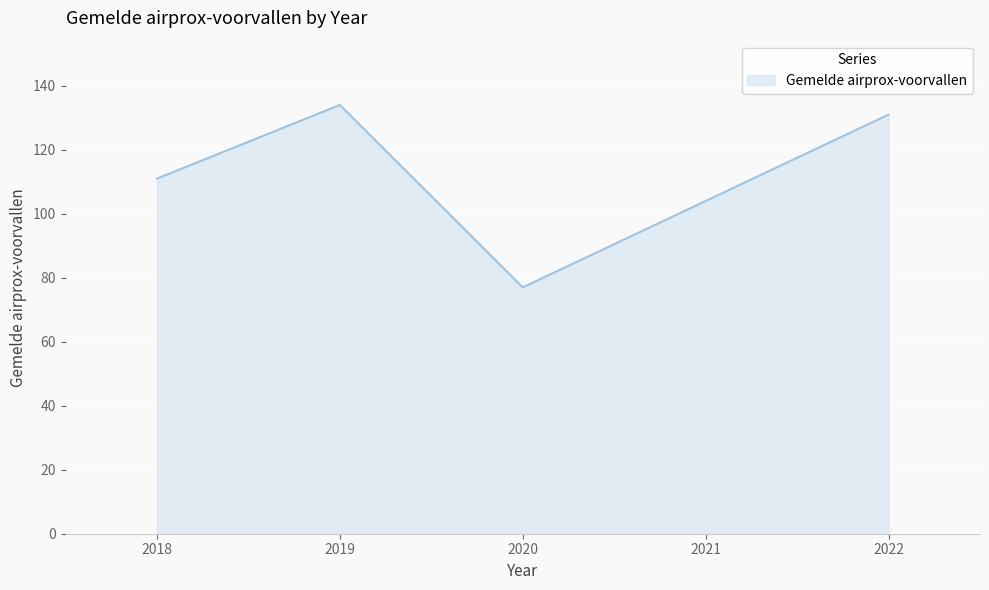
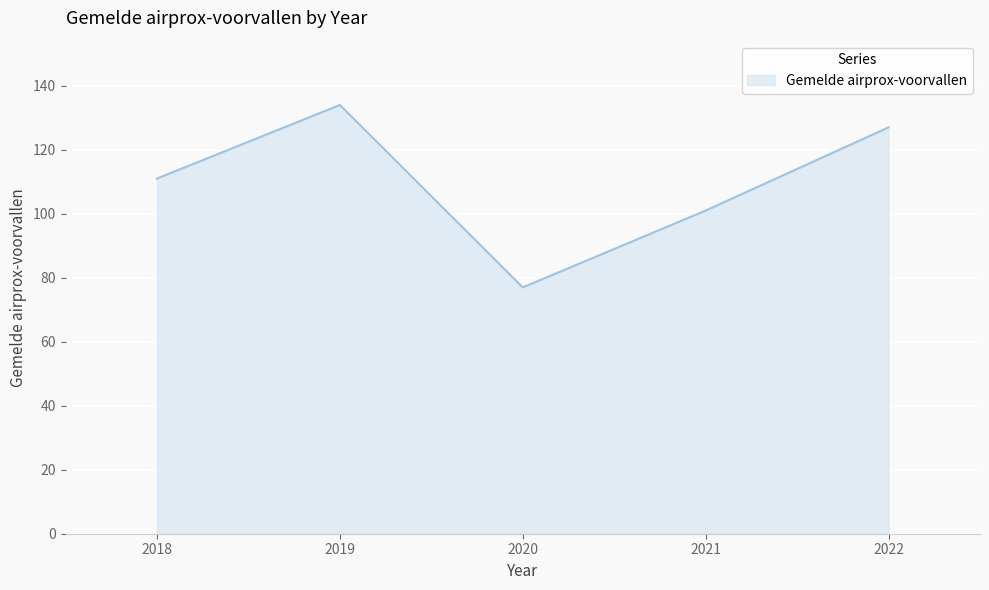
2021: 104 -> 101
2022: 131 -> 127
